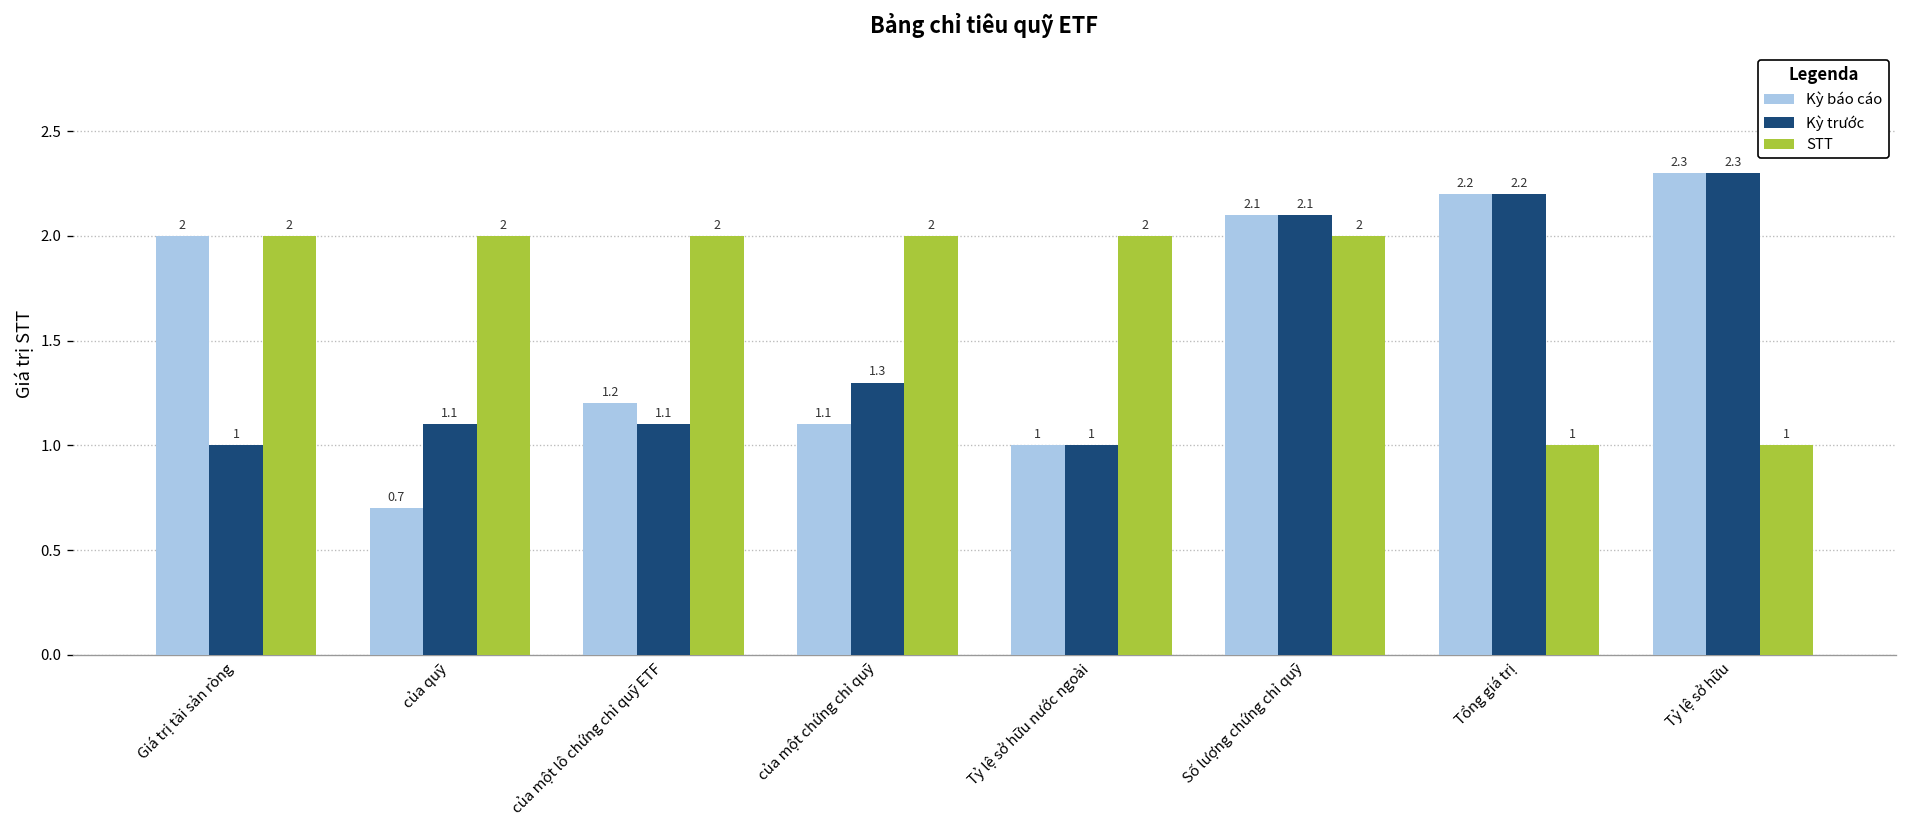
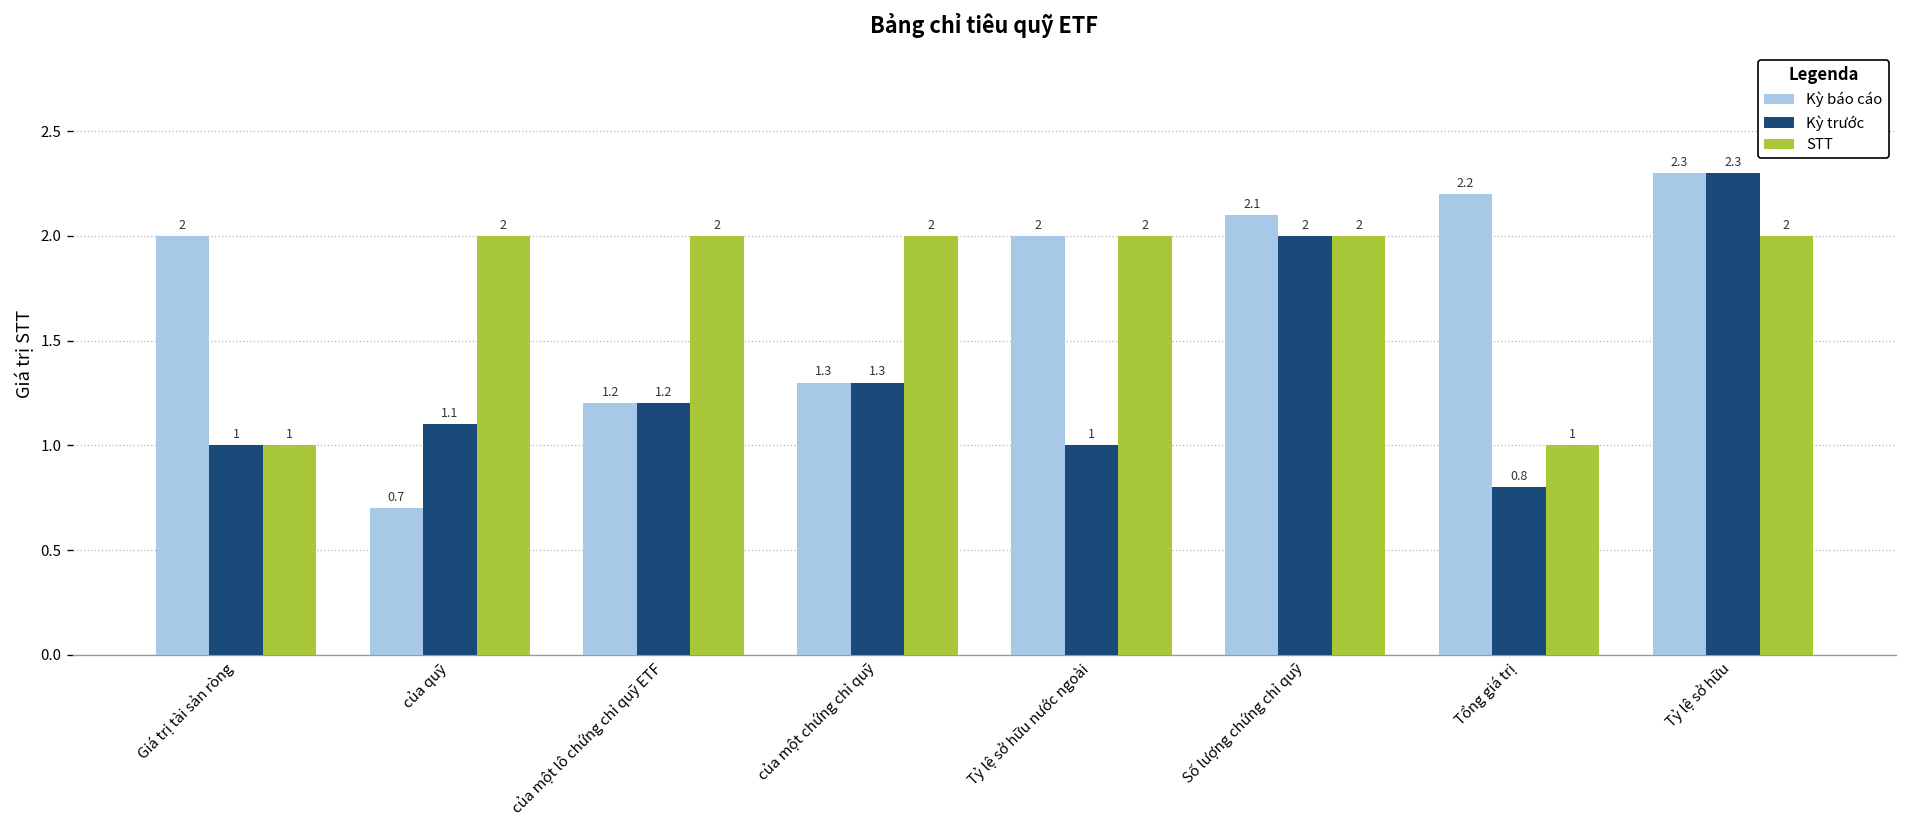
STT, Giá trị tài sản ròng: 2 -> 1
Kỳ trước, của một lô chứng chỉ quỹ ETF: 1.1 -> 1.2
Kỳ báo cáo, của một chứng chỉ quỹ: 1.1 -> 1.3
Kỳ báo cáo, Tỷ lệ sở hữu nước ngoài: 1 -> 2
Kỳ trước, Số lượng chứng chỉ quỹ: 2.1 -> 2
Kỳ trước, Tổng giá trị: 2.2 -> 0.8
STT, Tỷ lệ sở hữu: 1 -> 2
